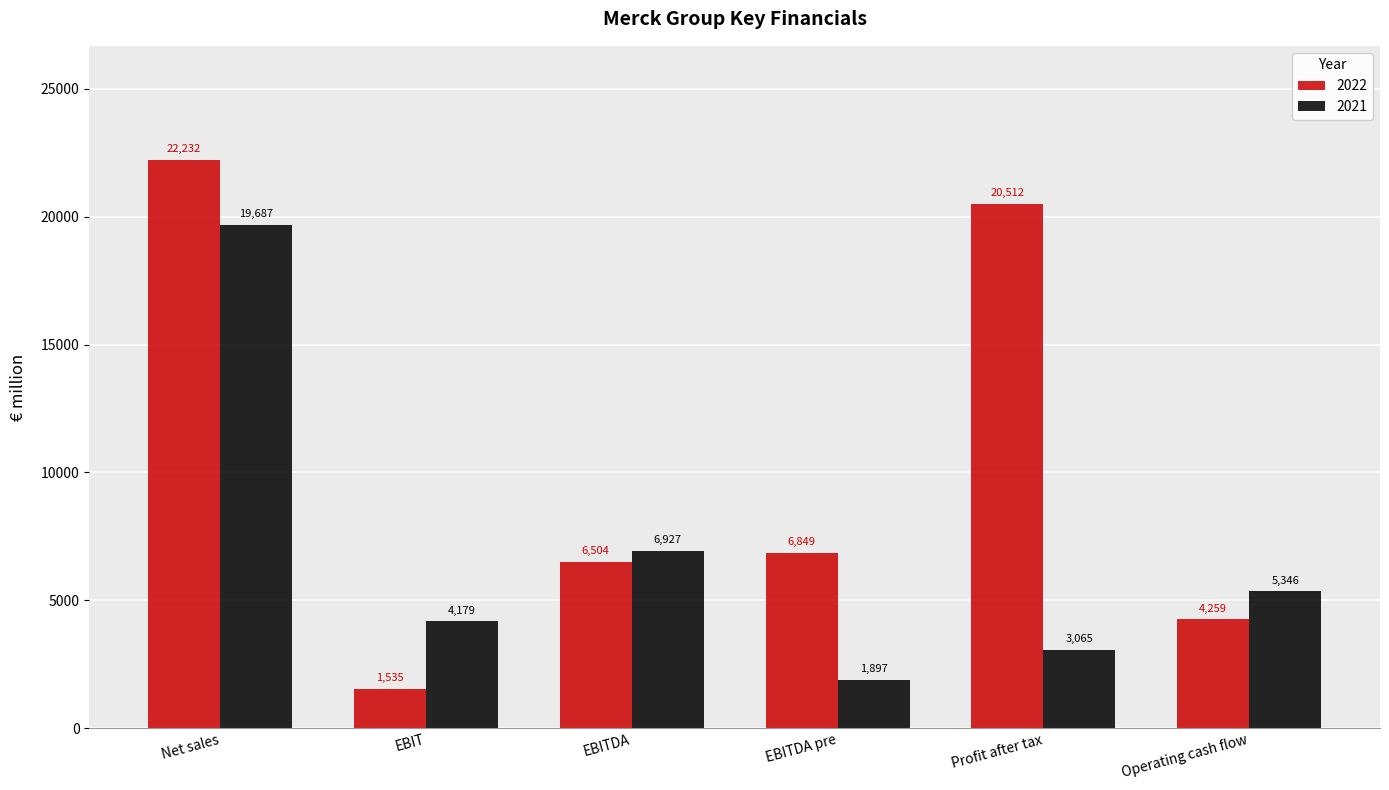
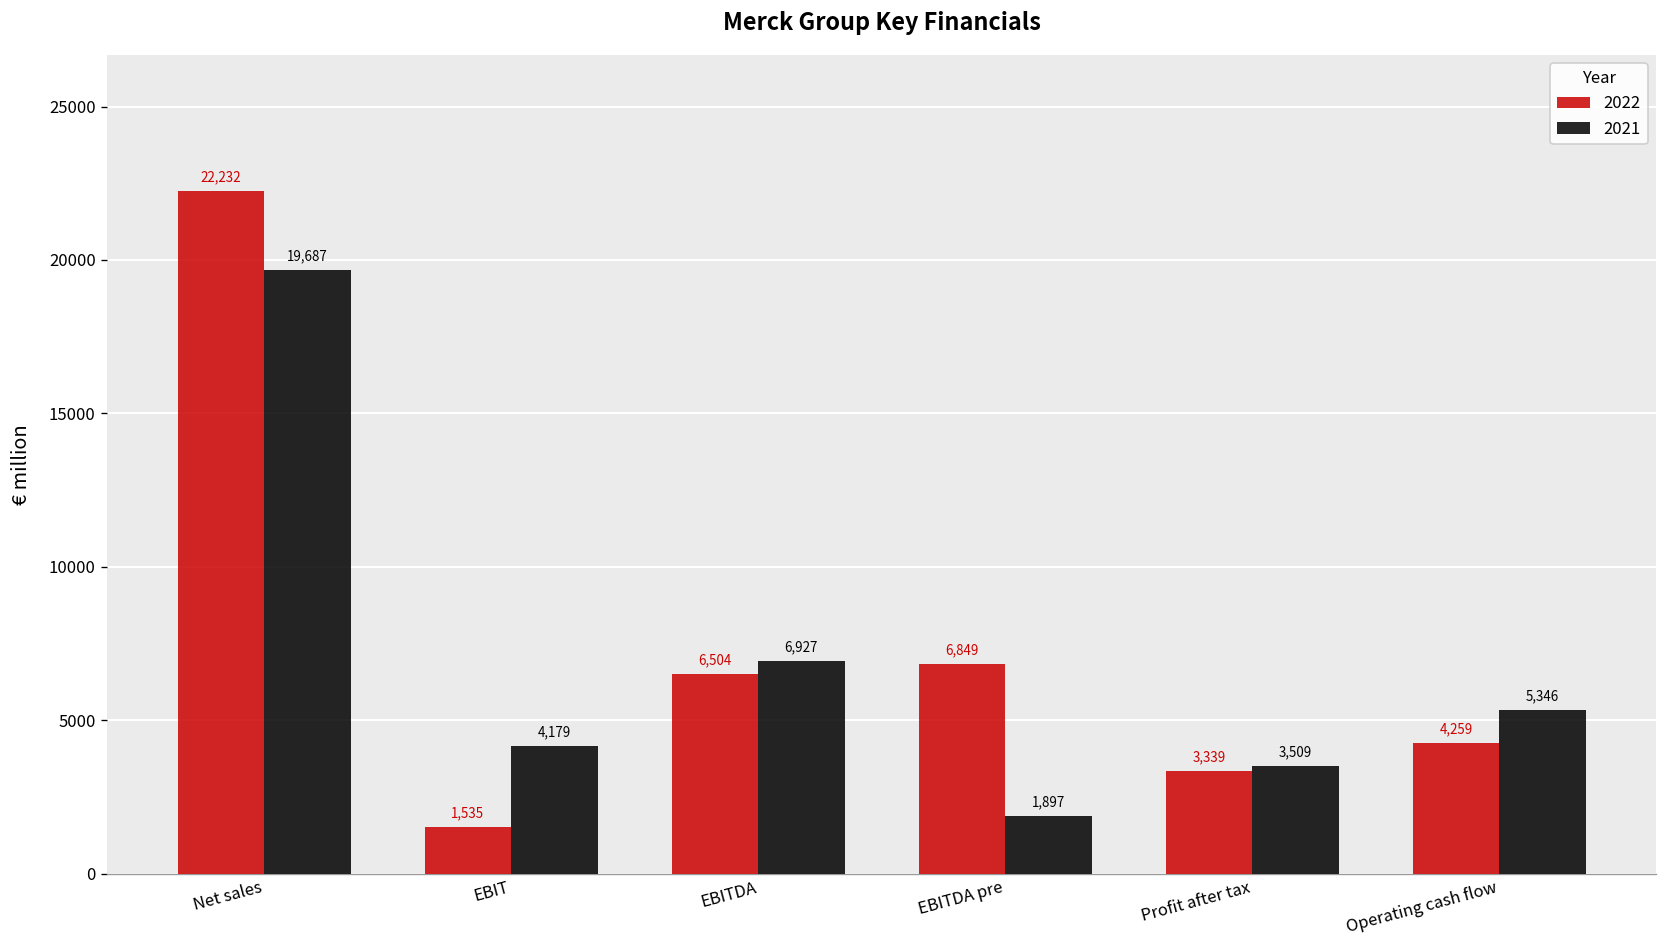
2022, Profit after tax: 20,512 -> 3,339
2021, Profit after tax: 3,065 -> 3,509
